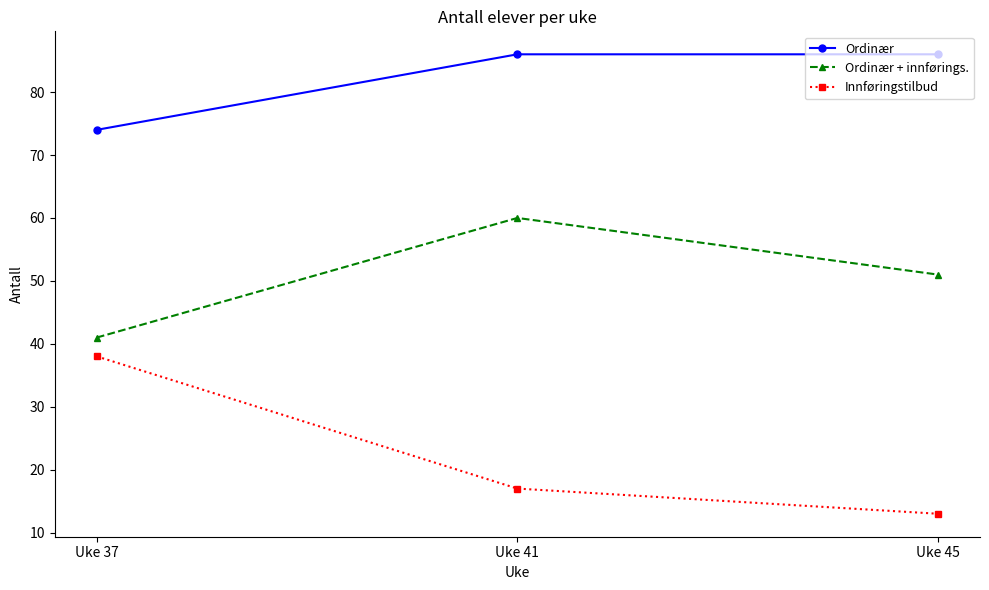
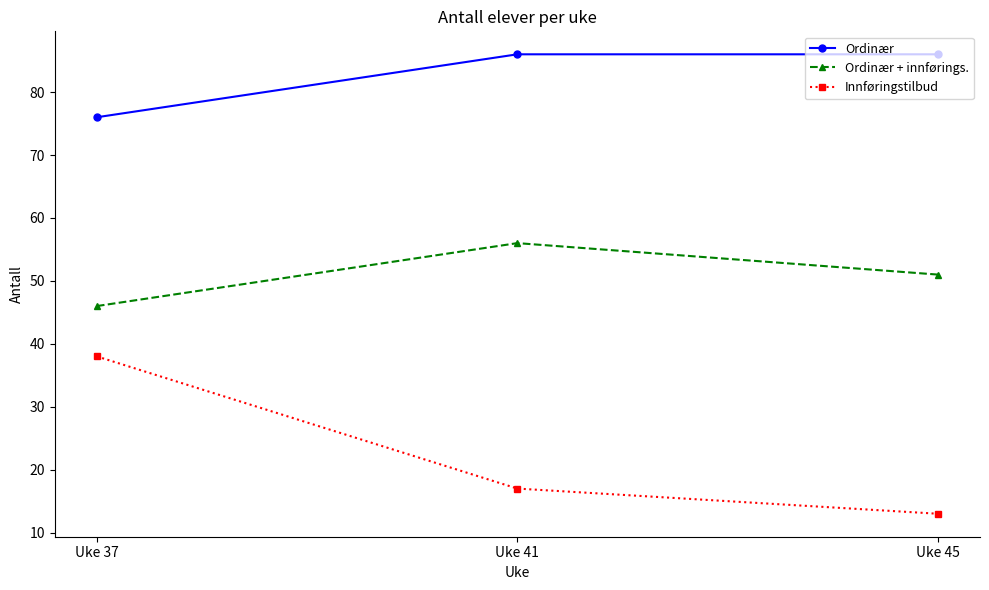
Ordinær, Uke 37: 74 -> 76
Ordinær + innførings., Uke 37: 41 -> 46
Ordinær + innførings., Uke 41: 60 -> 56
